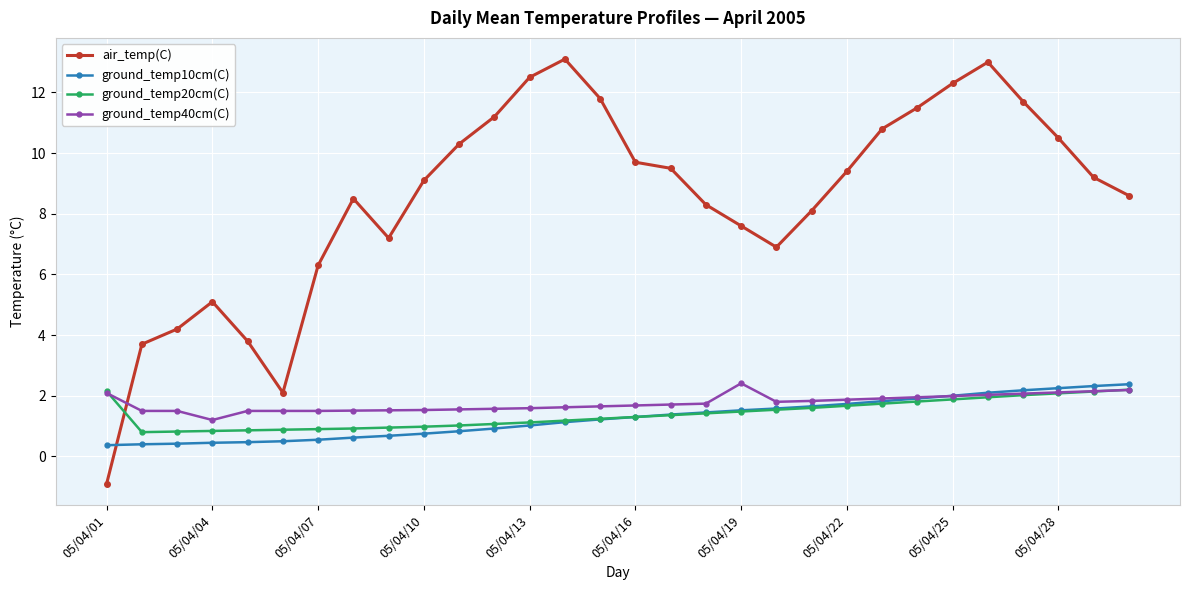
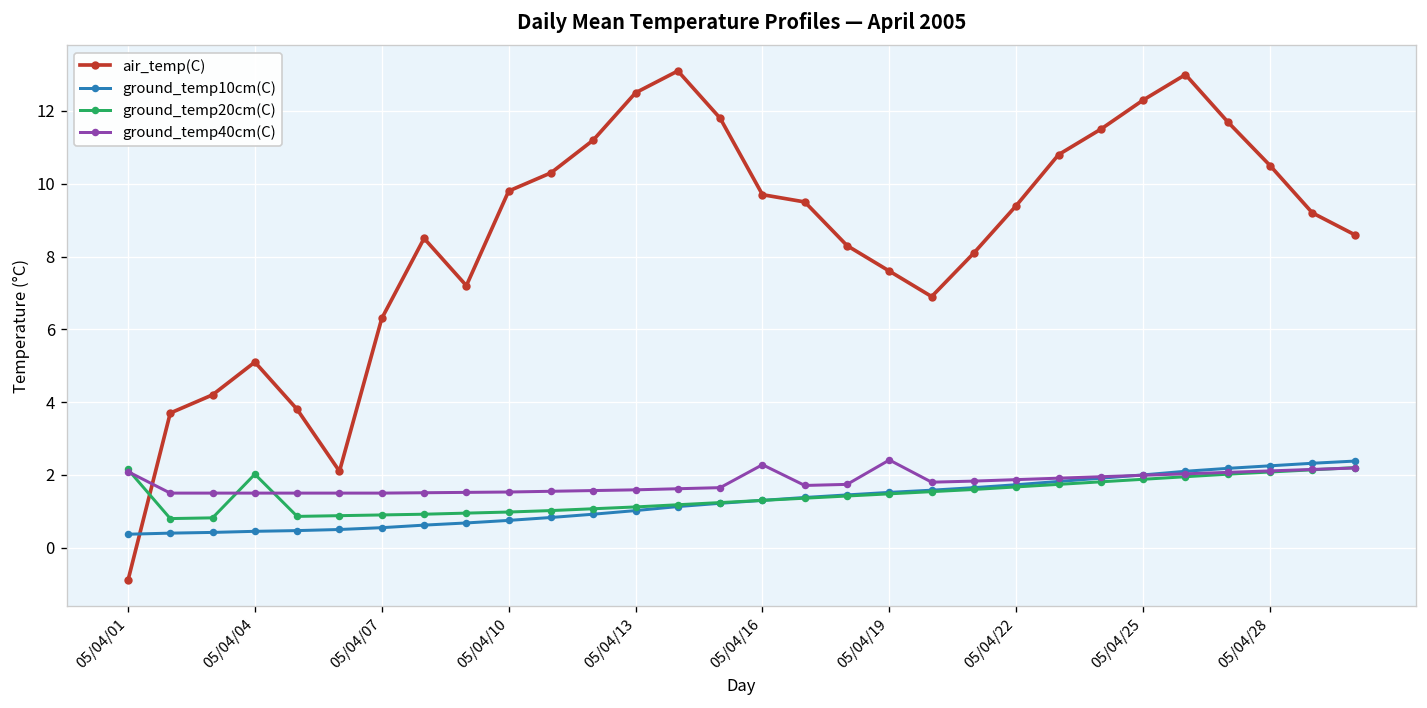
ground_temp20cm(C), 05/04/04: 0.8 -> 2.0
ground_temp40cm(C), 05/04/04: 1.2 -> 1.5
air_temp(C), 05/04/10: 9.1 -> 9.8
ground_temp40cm(C), 05/04/16: 1.7 -> 2.3
